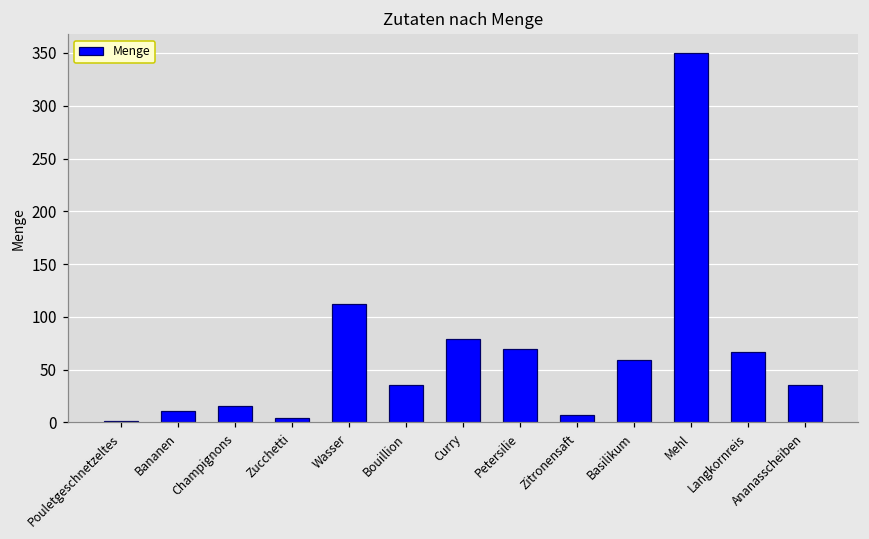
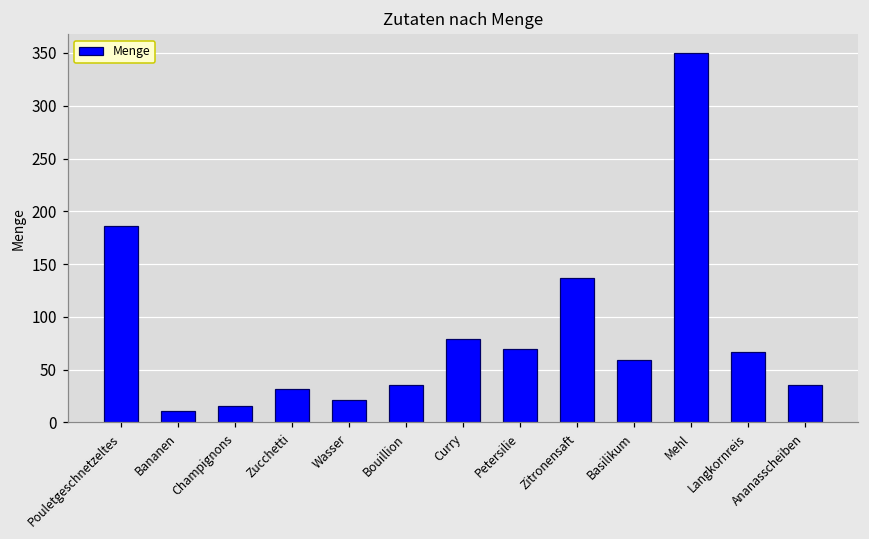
Pouletgeschnetzeltes: 0 -> 190
Zucchetti: 0 -> 30
Wasser: 110 -> 20
Zitronensaft: 10 -> 140
